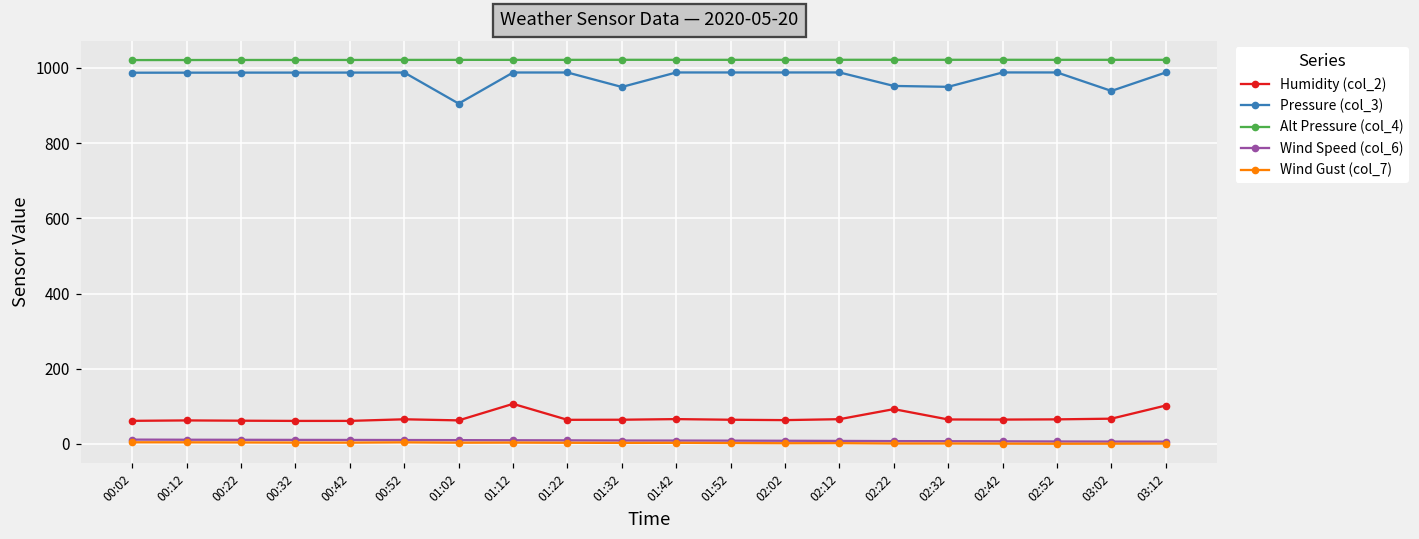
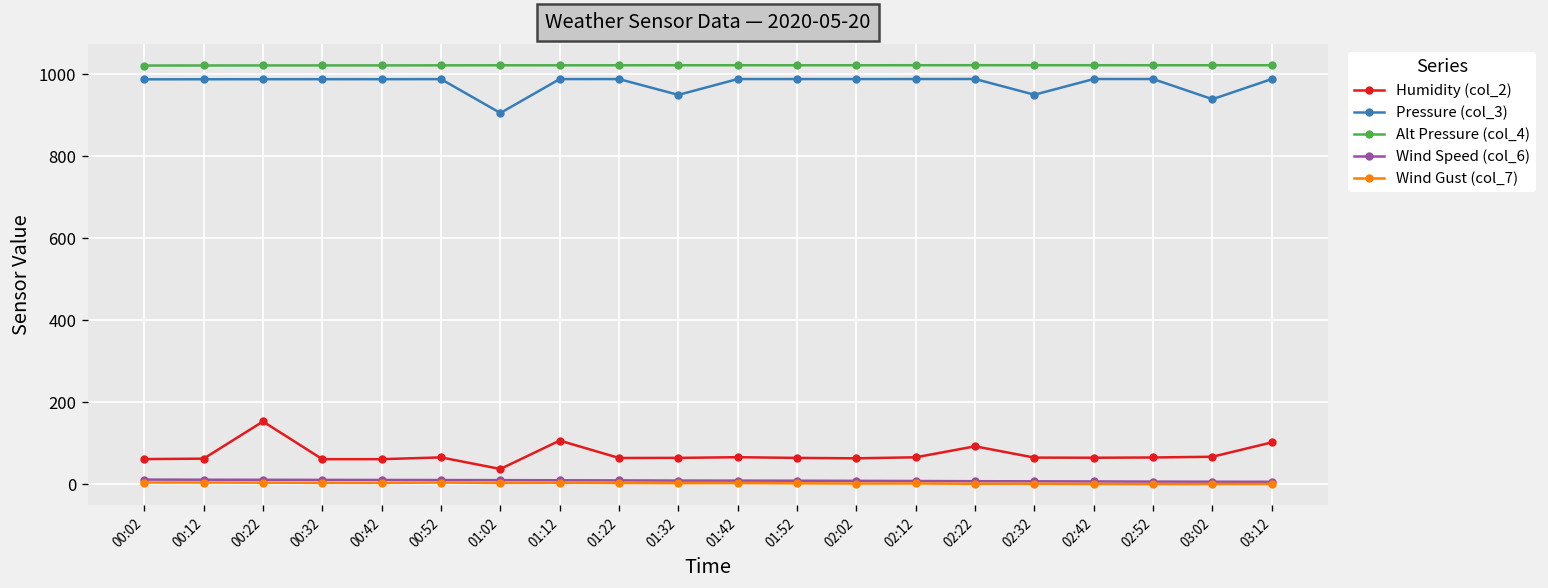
Humidity (col_2), 00:22: 60 -> 150
Humidity (col_2), 01:02: 60 -> 40
Pressure (col_3), 02:22: 950 -> 990
